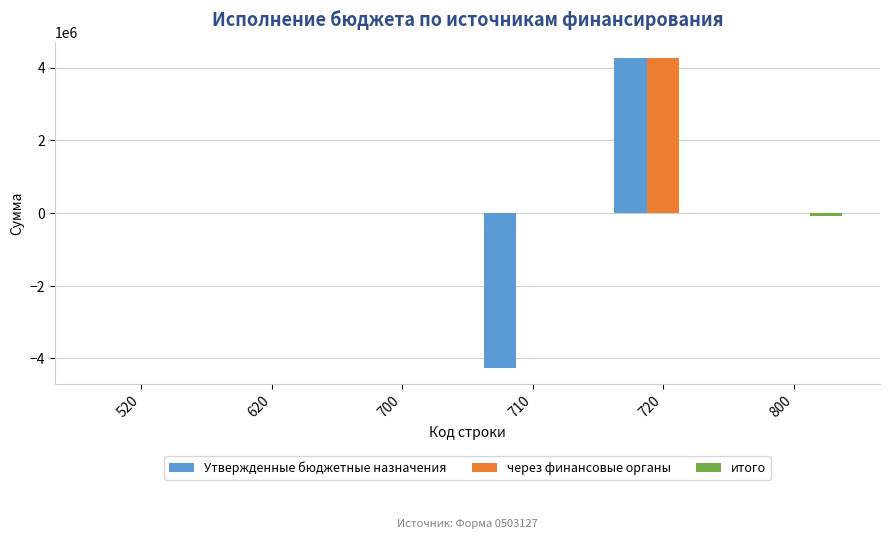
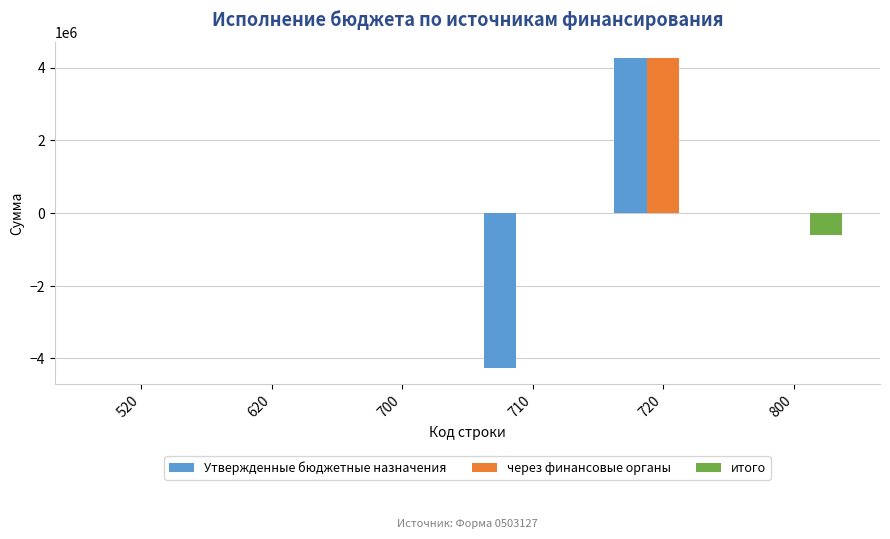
итого, 800: -100000 -> -600000
